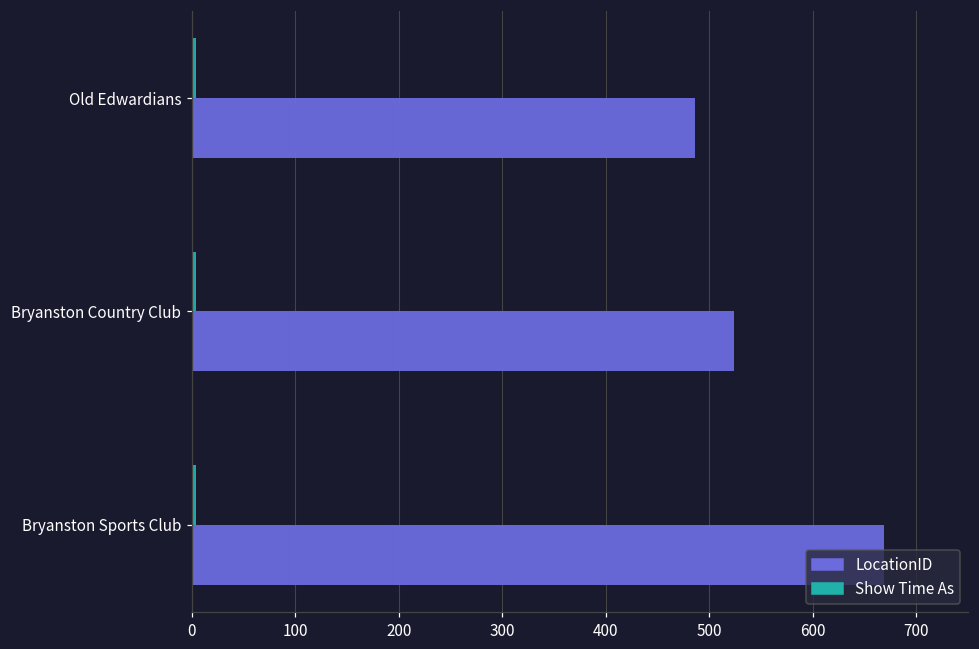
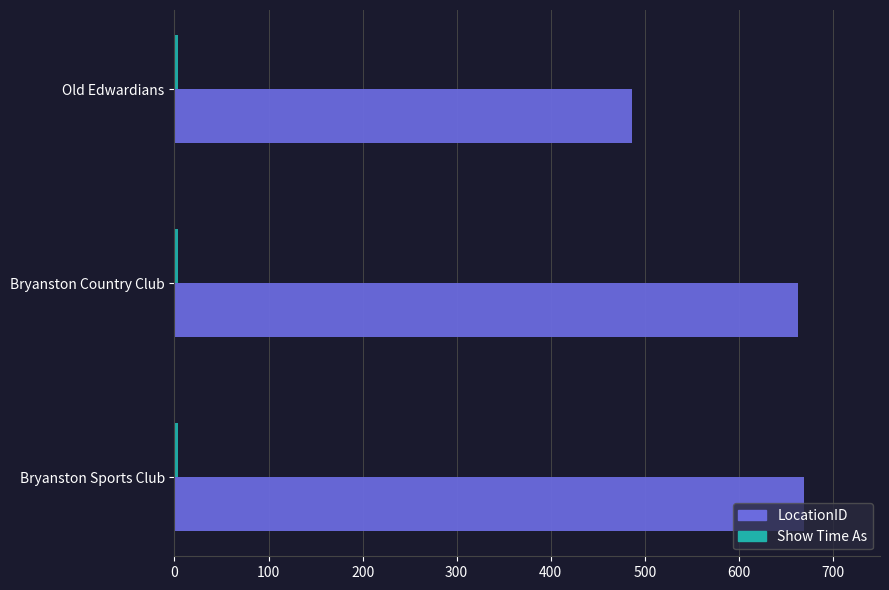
LocationID, Bryanston Country Club: 520 -> 660
